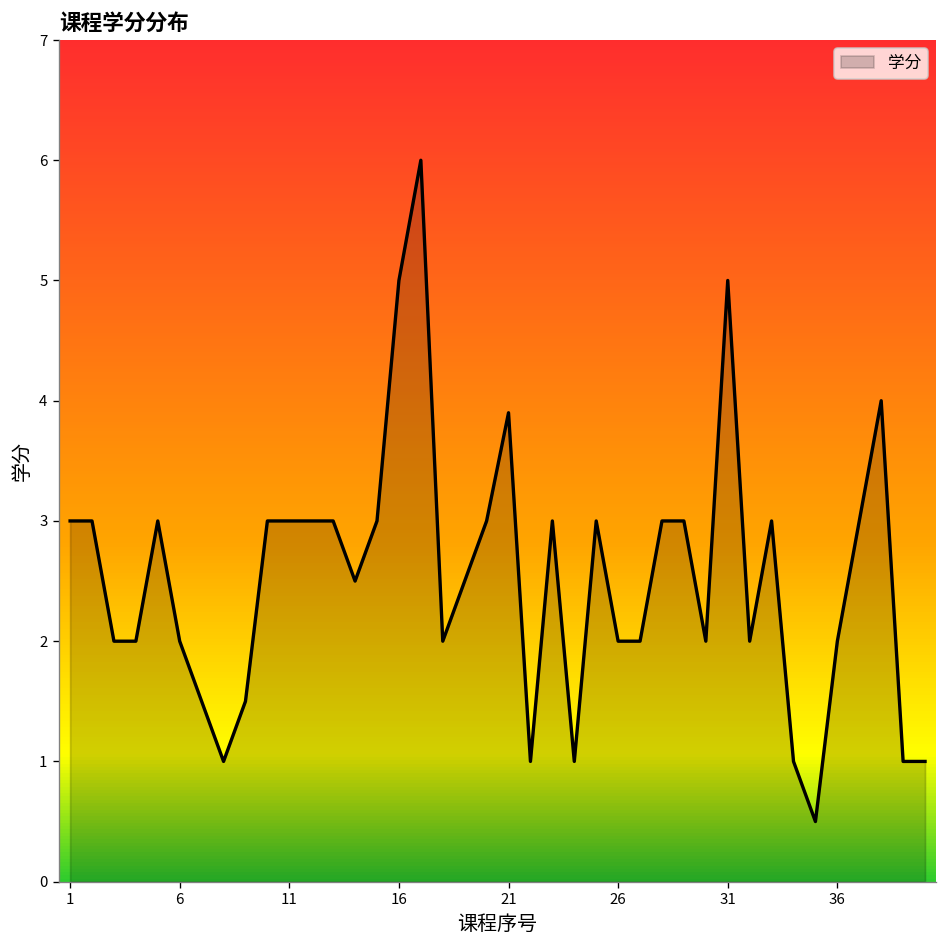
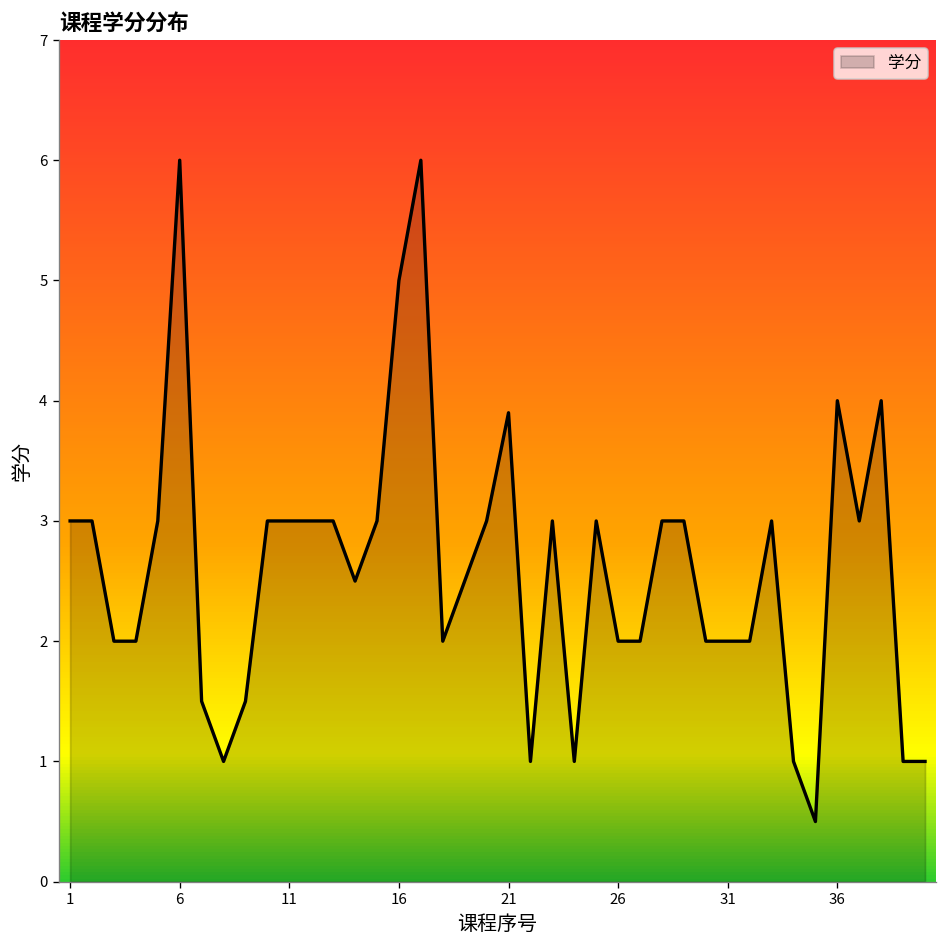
6: 2 -> 6
31: 5 -> 2
36: 2 -> 4
